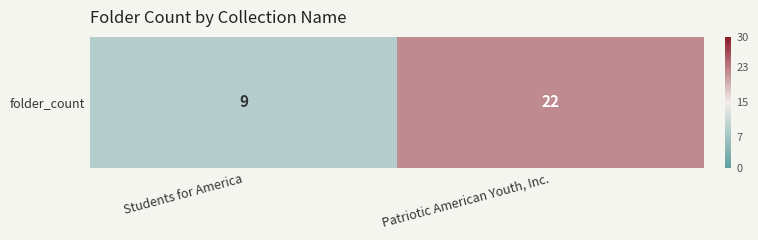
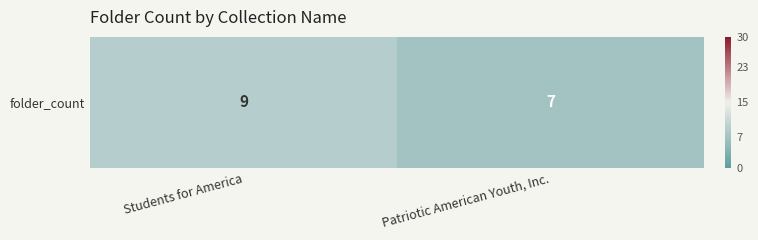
folder_count, Patriotic American Youth, Inc.: 22 -> 7
